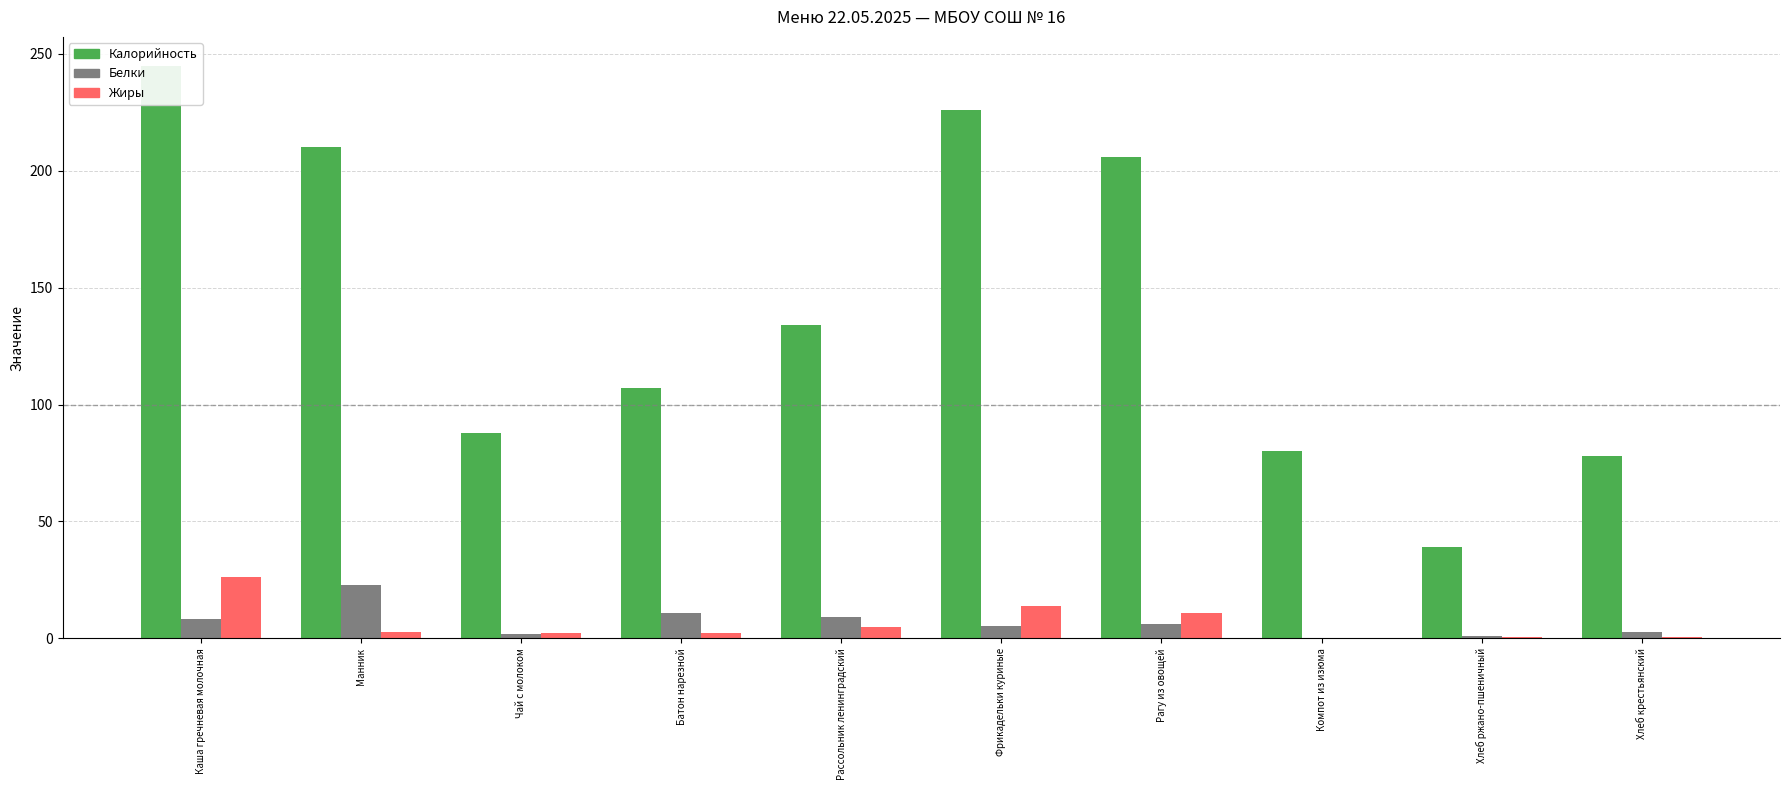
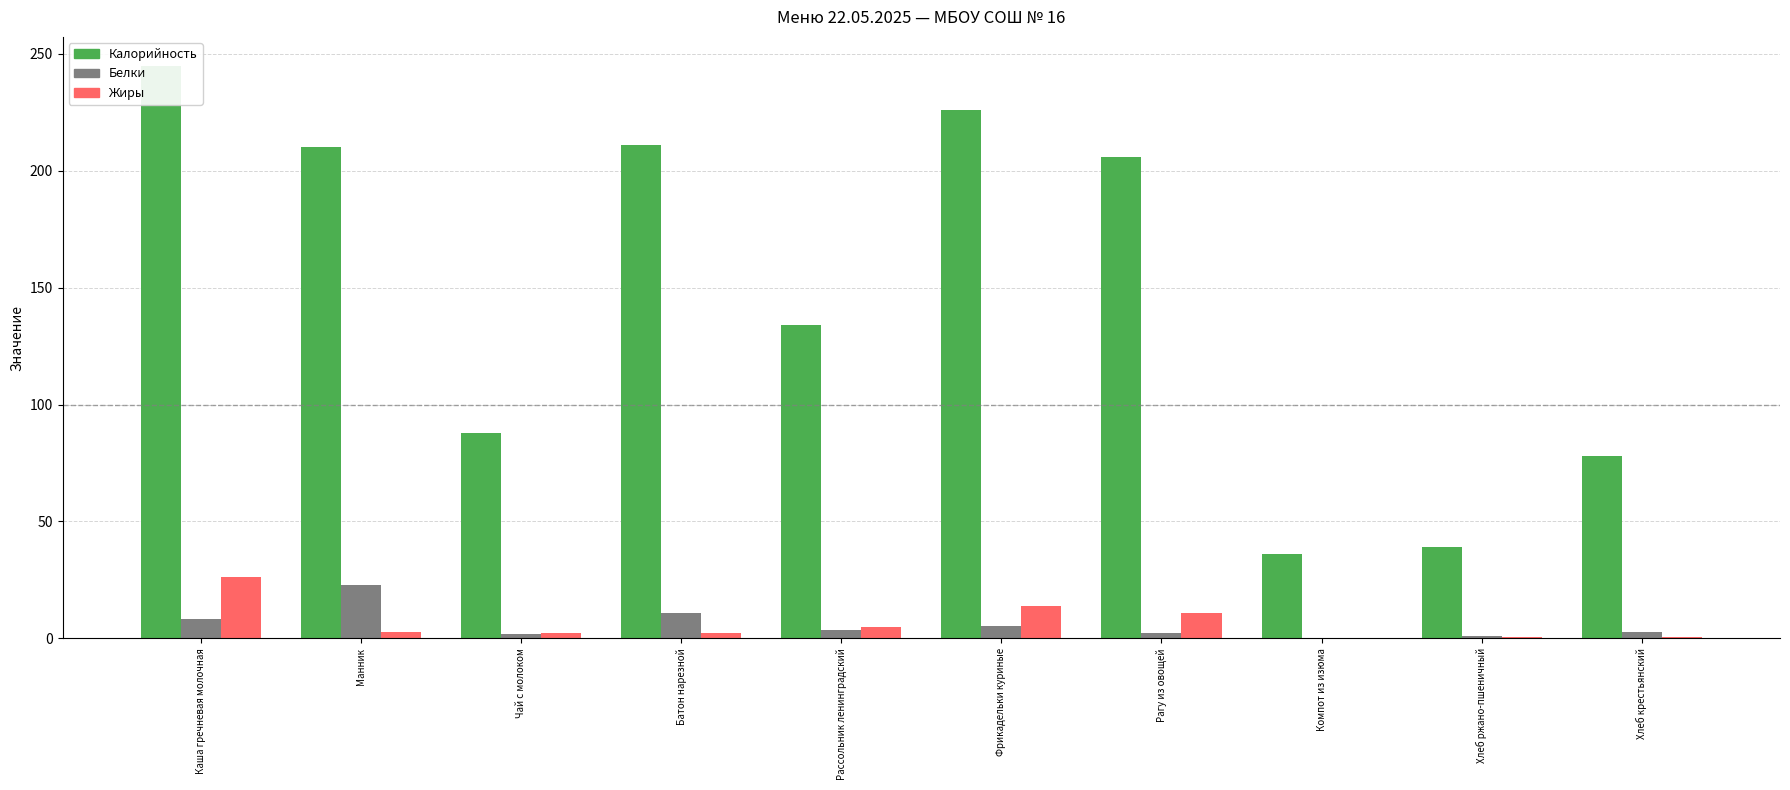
Калорийность, Батон нарезной: 107 -> 211
Белки, Рассольник ленинградский: 9 -> 3
Белки, Рагу из овощей: 6 -> 3
Калорийность, Компот из изюма: 80 -> 36
